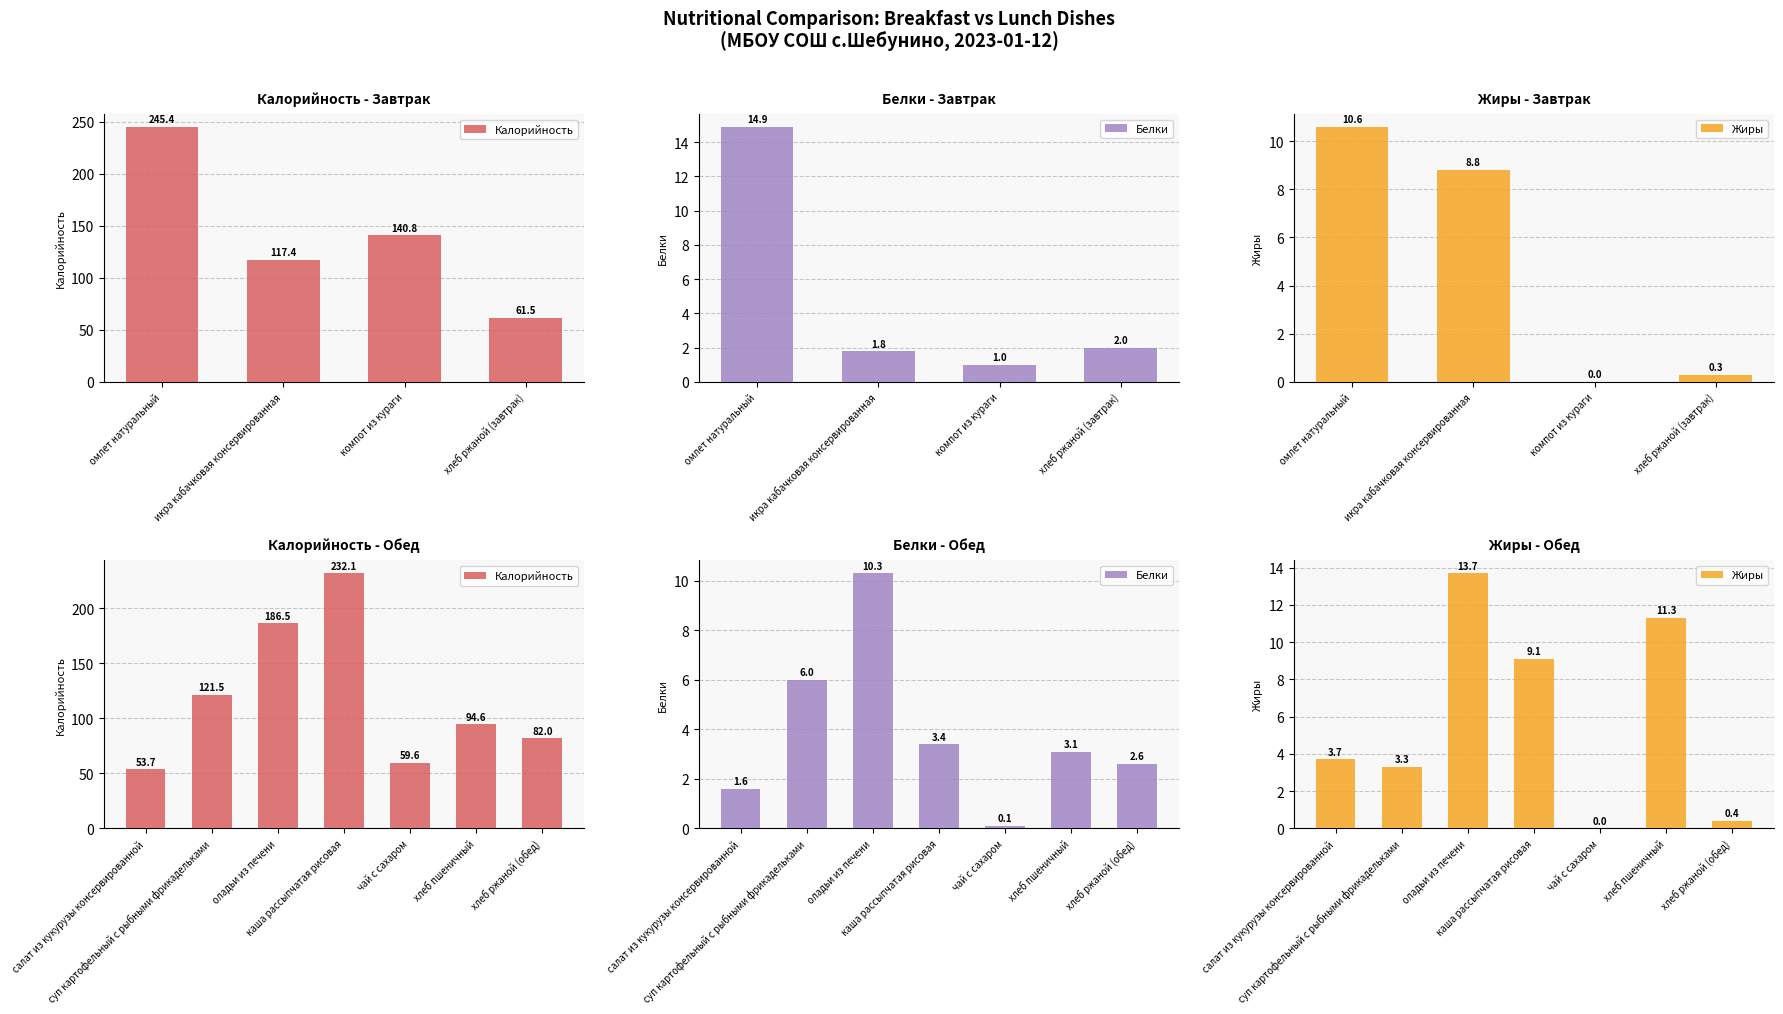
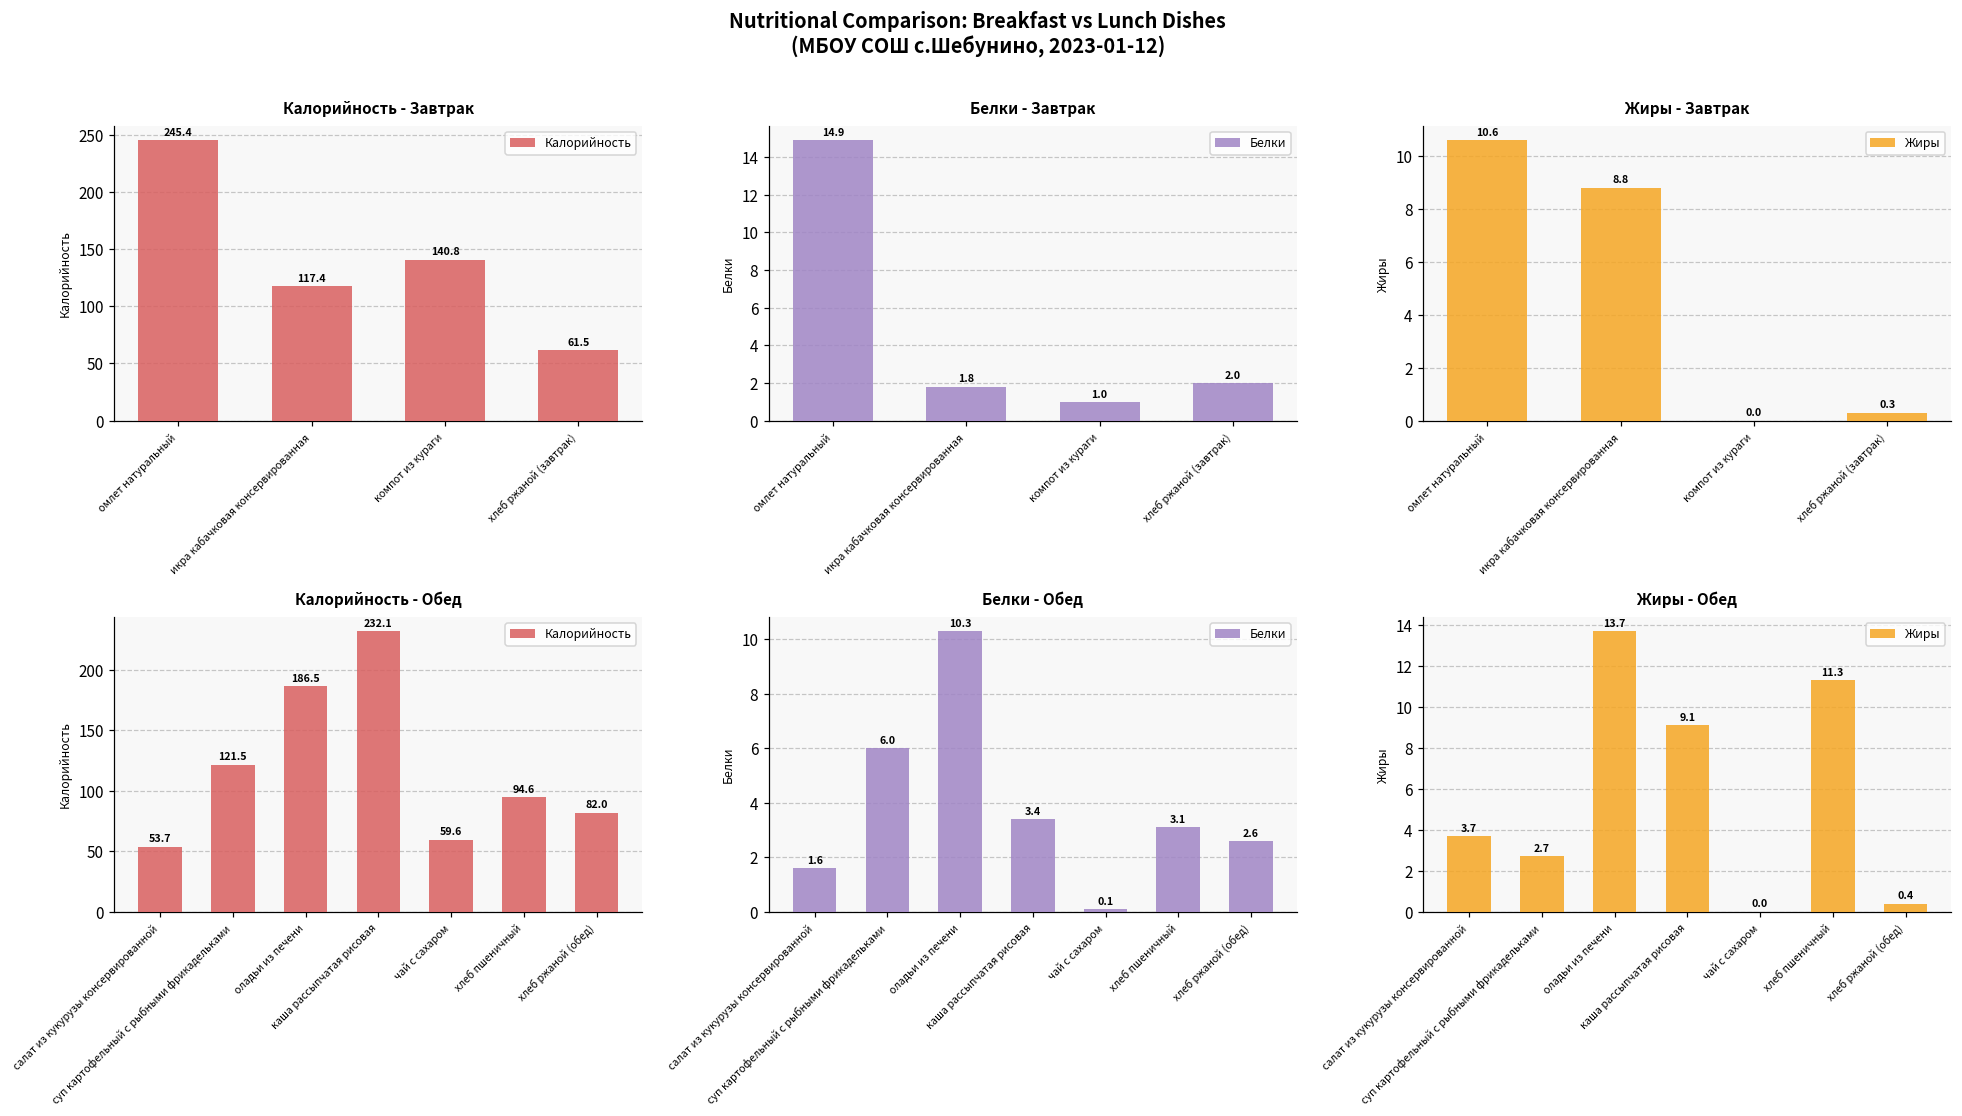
Жиры - Обед, суп картофельный с рыбными фрикадельками: 3.3 -> 2.7
